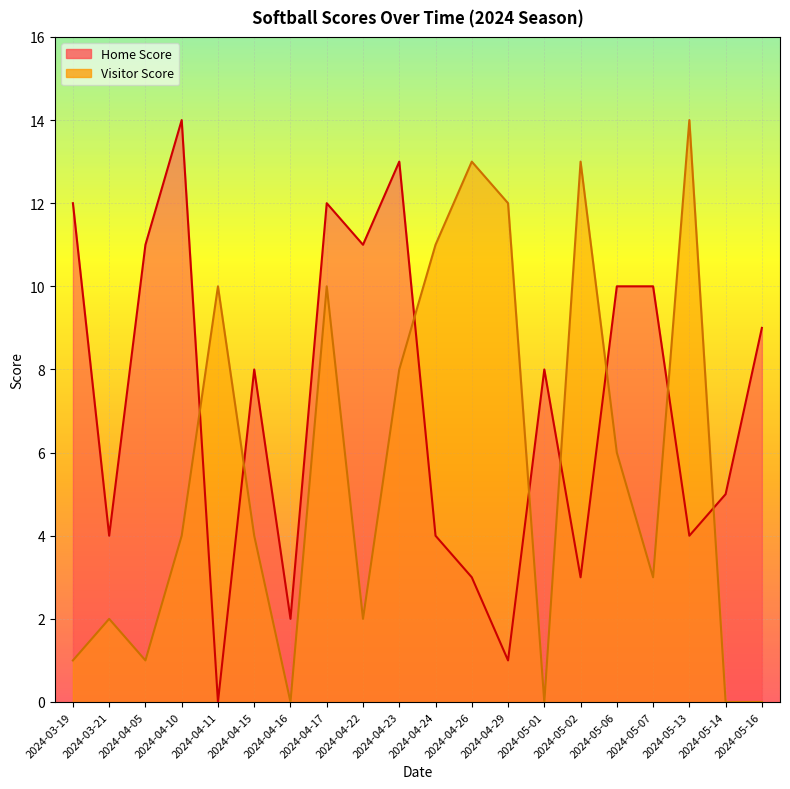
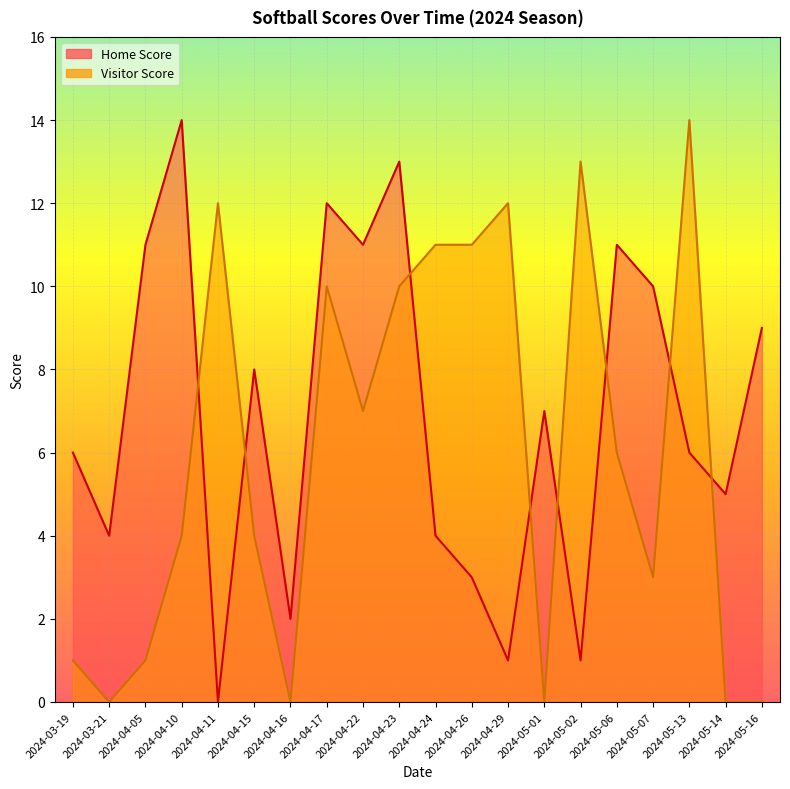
Home Score, 2024-03-19: 12 -> 6
Visitor Score, 2024-03-21: 2 -> 0
Visitor Score, 2024-04-11: 10 -> 12
Visitor Score, 2024-04-22: 2 -> 7
Visitor Score, 2024-04-23: 8 -> 10
Visitor Score, 2024-04-26: 13 -> 11
Home Score, 2024-05-01: 8 -> 7
Home Score, 2024-05-02: 3 -> 1
Home Score, 2024-05-06: 10 -> 11
Home Score, 2024-05-13: 4 -> 6
